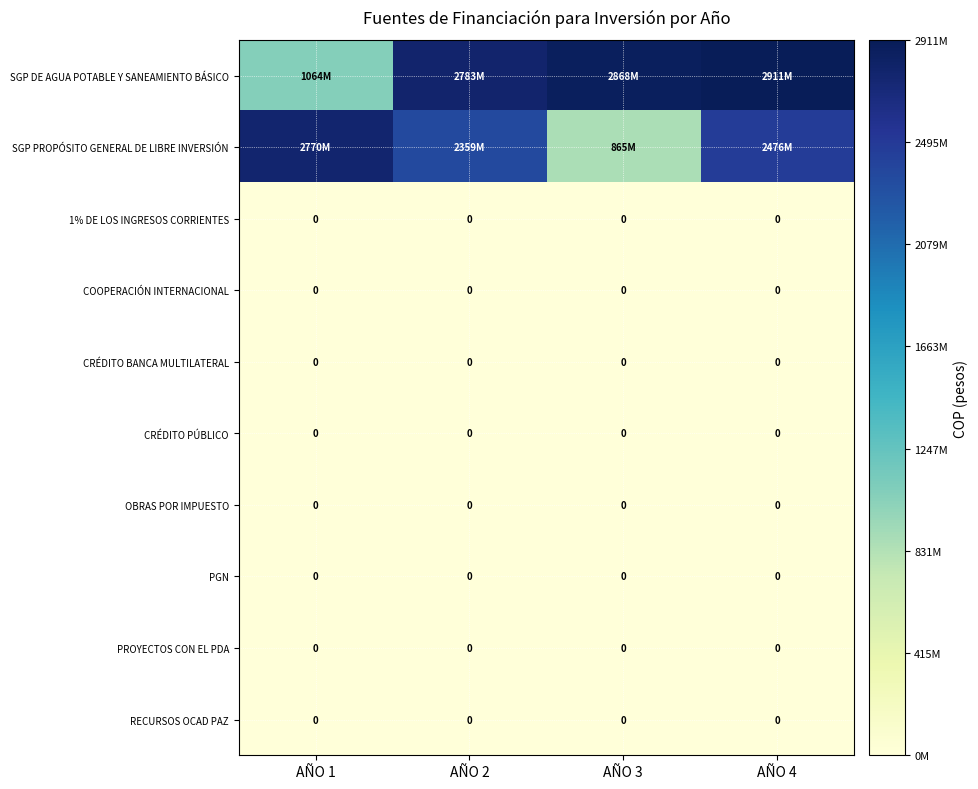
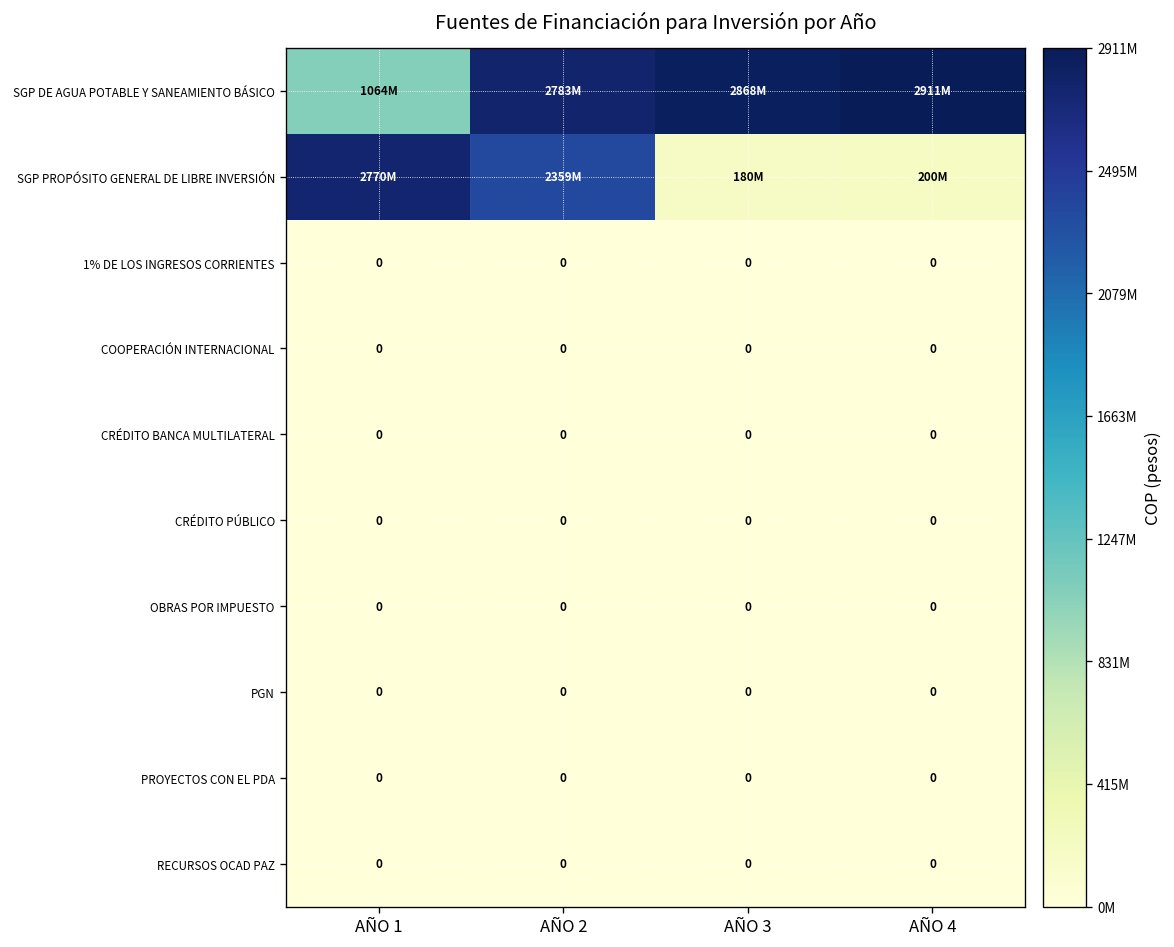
SGP PROPÓSITO GENERAL DE LIBRE INVERSIÓN, AÑO 3: 865M -> 180M
SGP PROPÓSITO GENERAL DE LIBRE INVERSIÓN, AÑO 4: 2476M -> 200M
